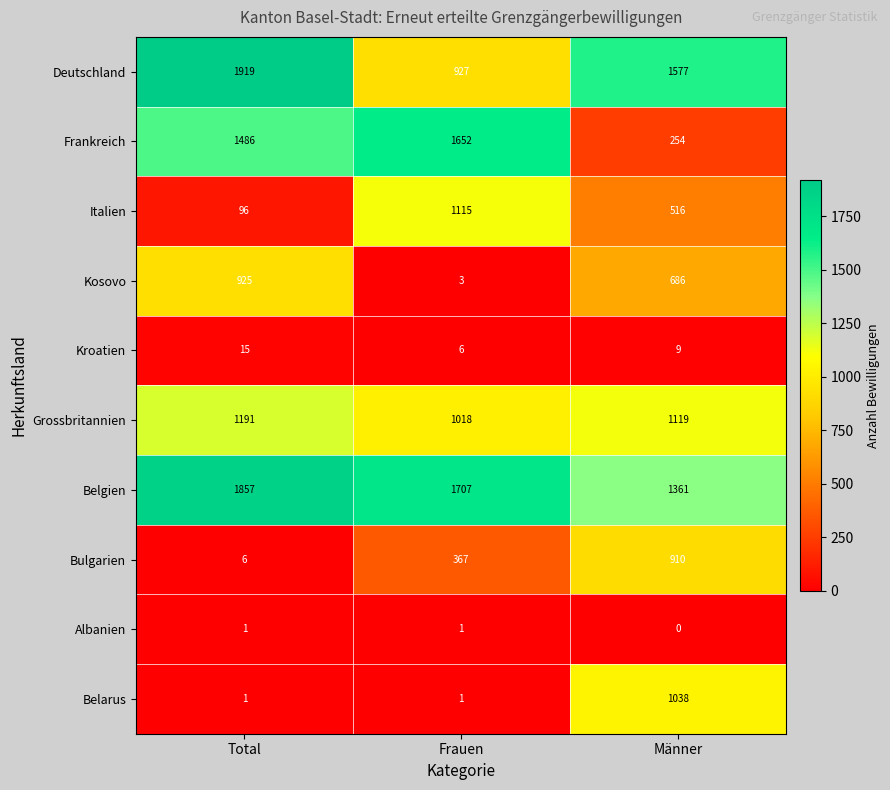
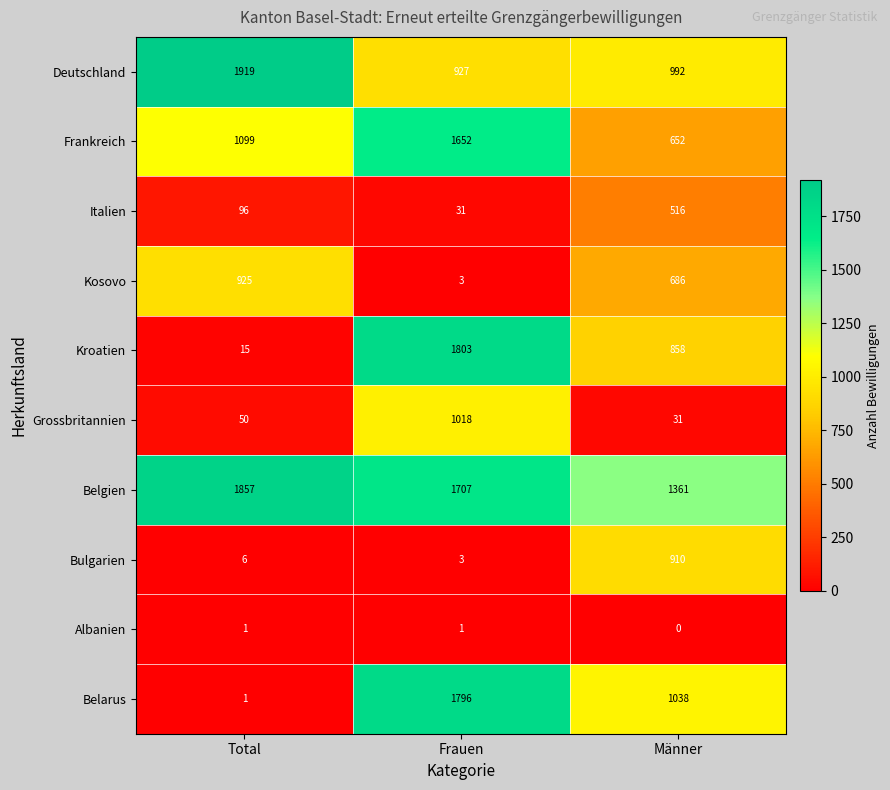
Deutschland, Männer: 1577 -> 992
Frankreich, Total: 1486 -> 1099
Frankreich, Männer: 254 -> 652
Italien, Frauen: 1115 -> 31
Kroatien, Frauen: 6 -> 1803
Kroatien, Männer: 9 -> 858
Grossbritannien, Total: 1191 -> 50
Grossbritannien, Männer: 1119 -> 31
Bulgarien, Frauen: 367 -> 3
Belarus, Frauen: 1 -> 1796
